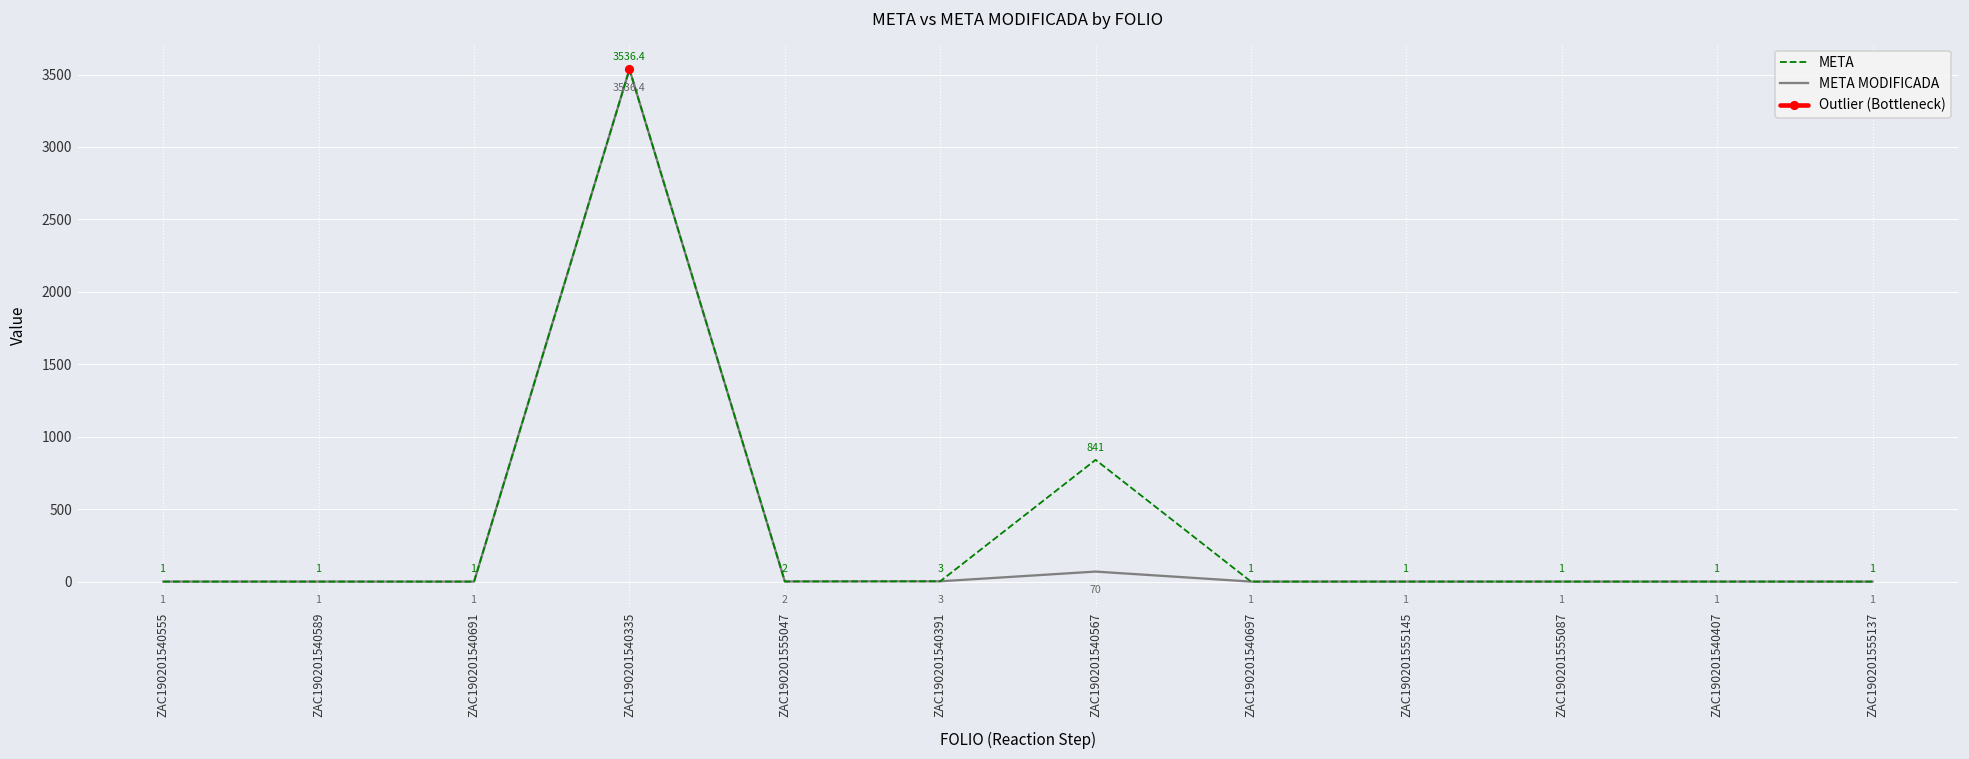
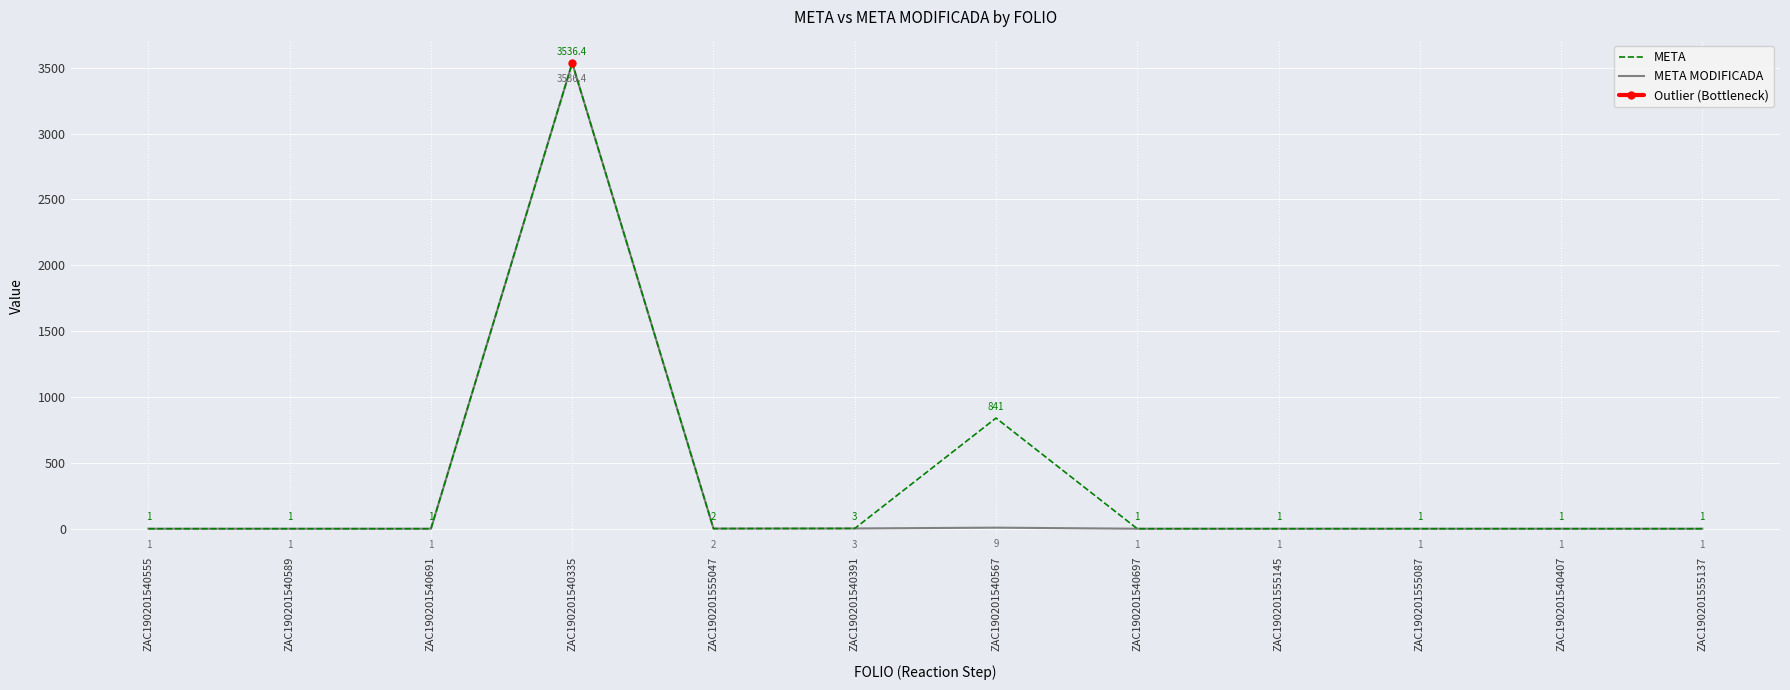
META MODIFICADA, ZAC190201540567: 70 -> 9
